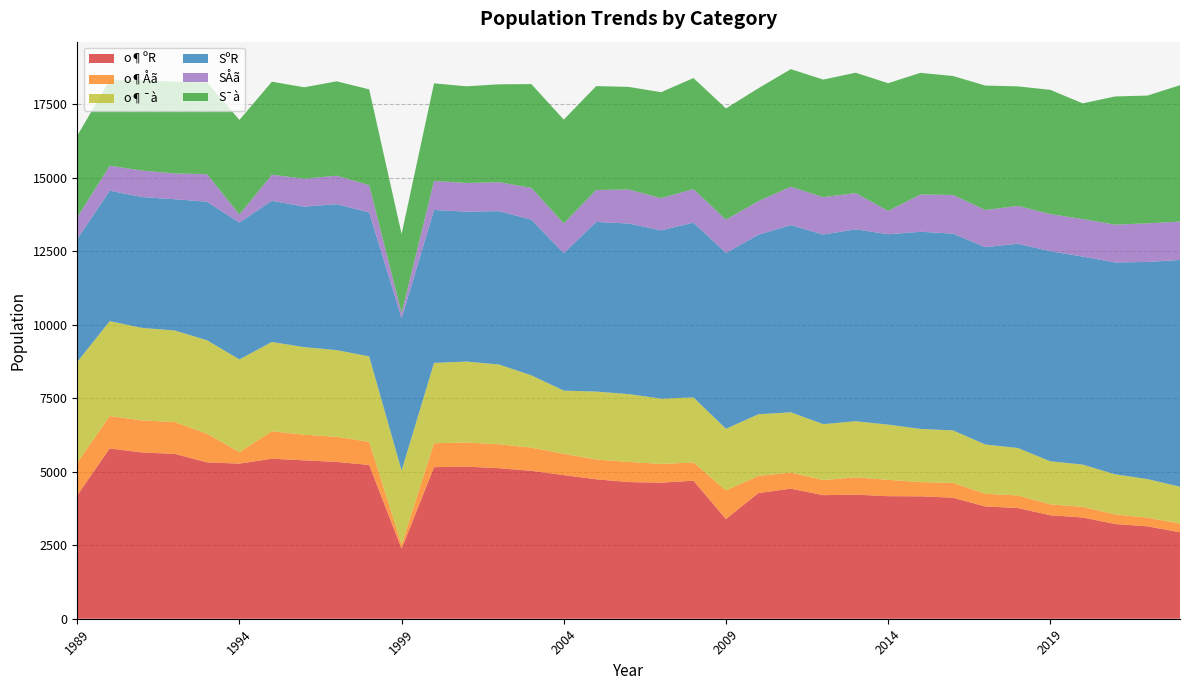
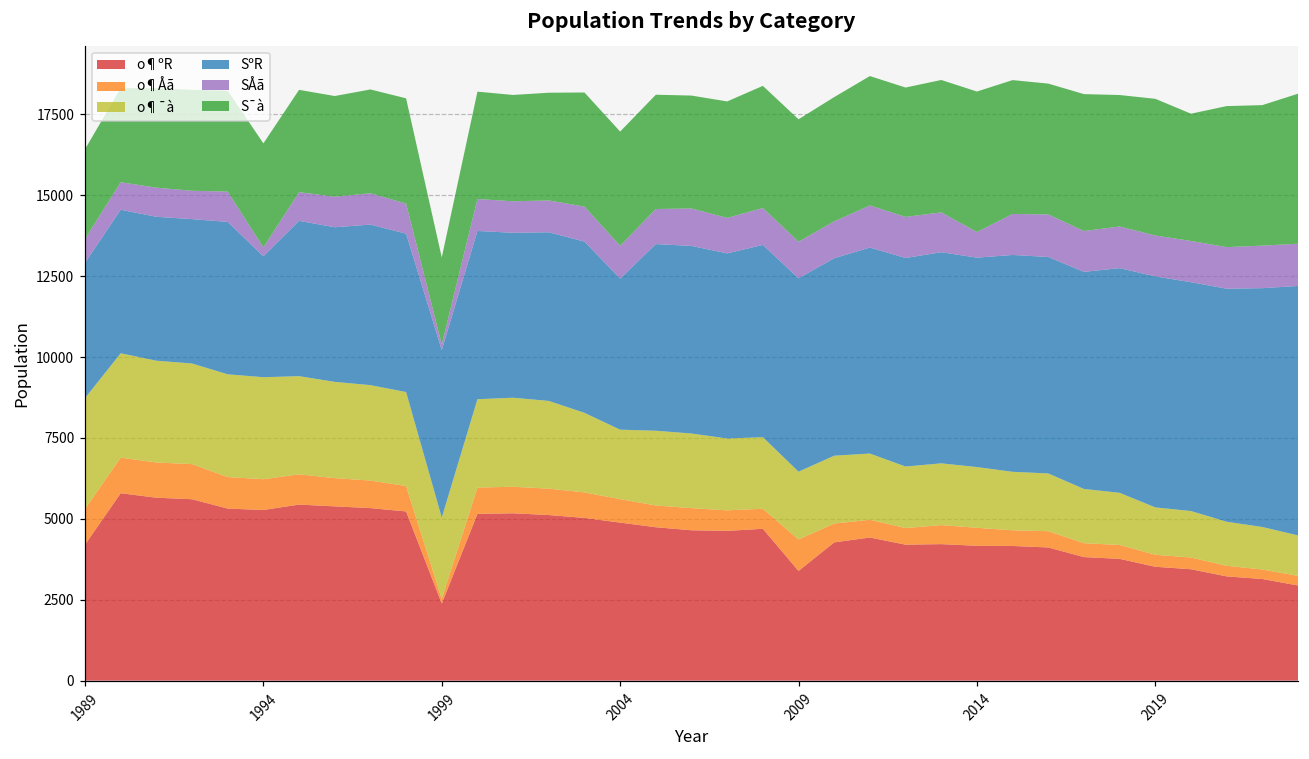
o¶Åã, 1994: 400 -> 1000
SºR, 1994: 4700 -> 3700
